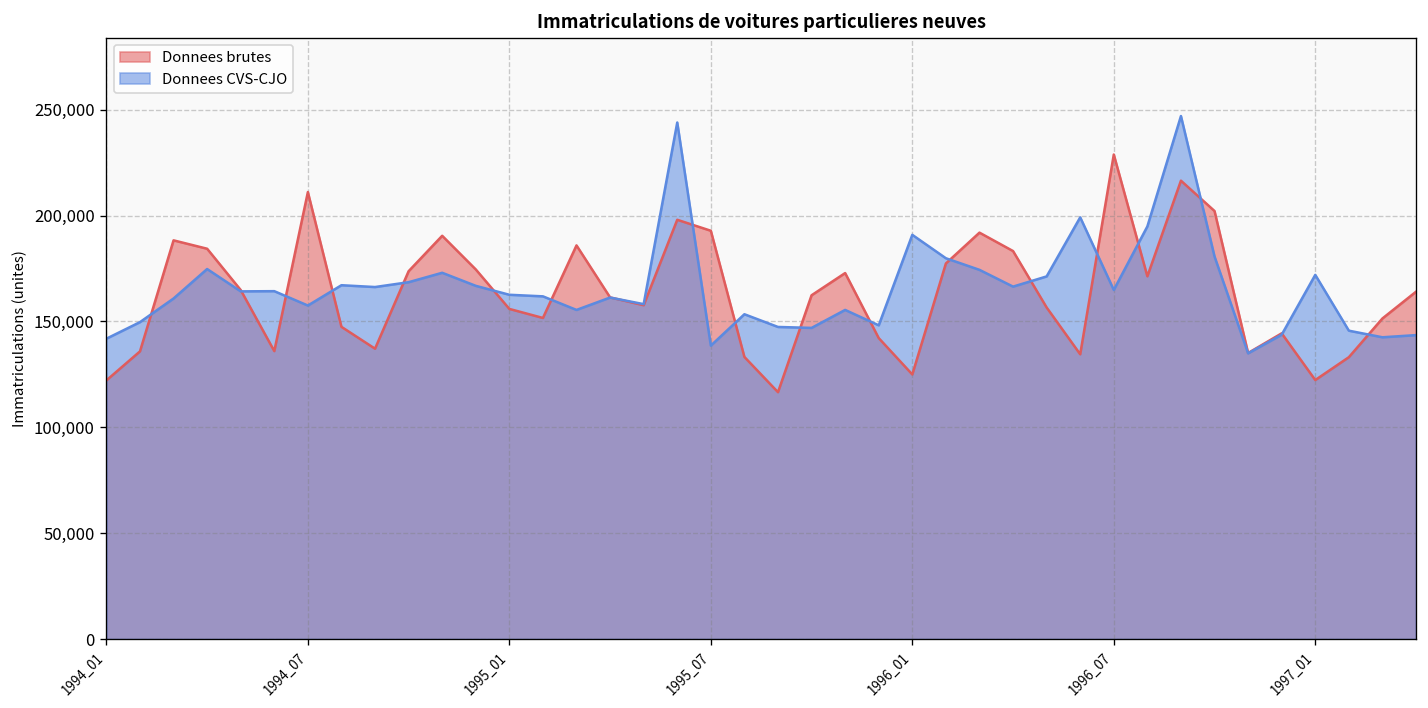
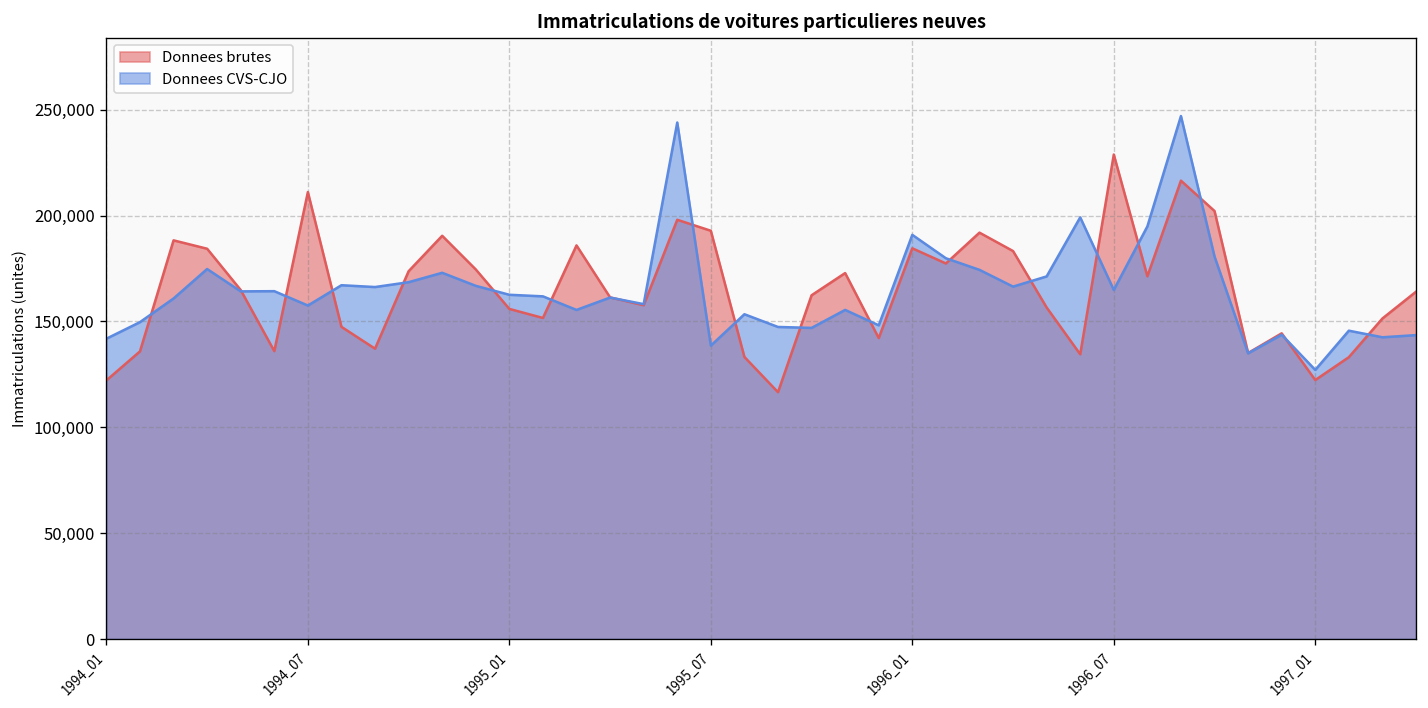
Donnees brutes, 1996_01: 125,000 -> 185,000
Donnees CVS-CJO, 1997_01: 172,000 -> 127,000
